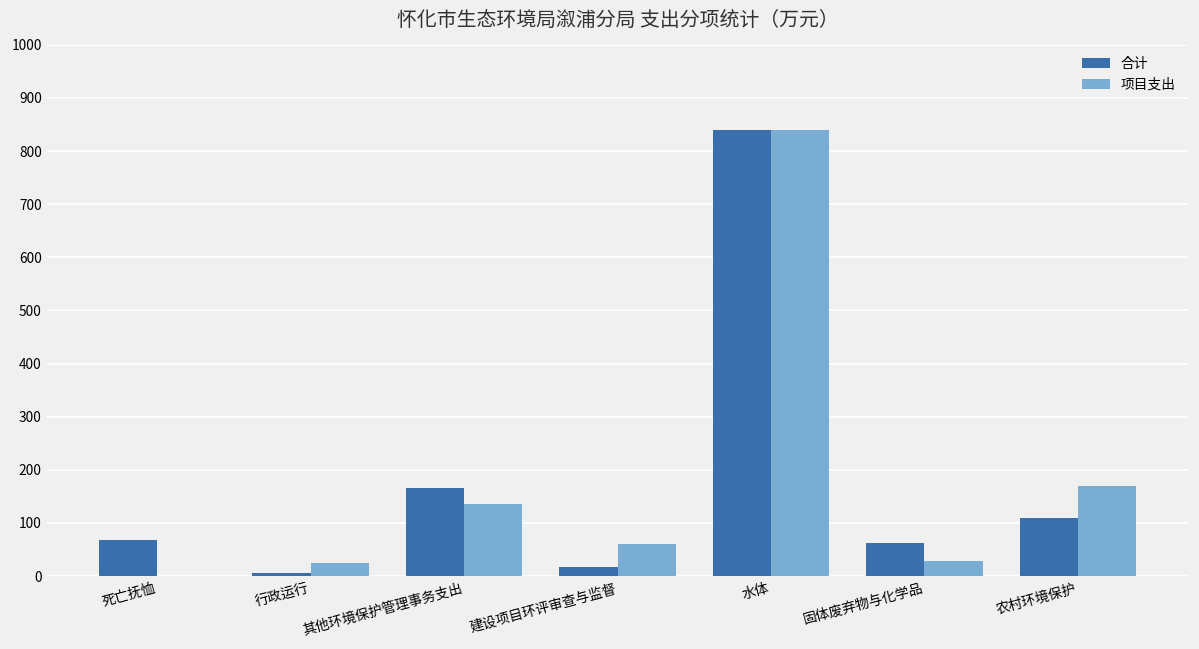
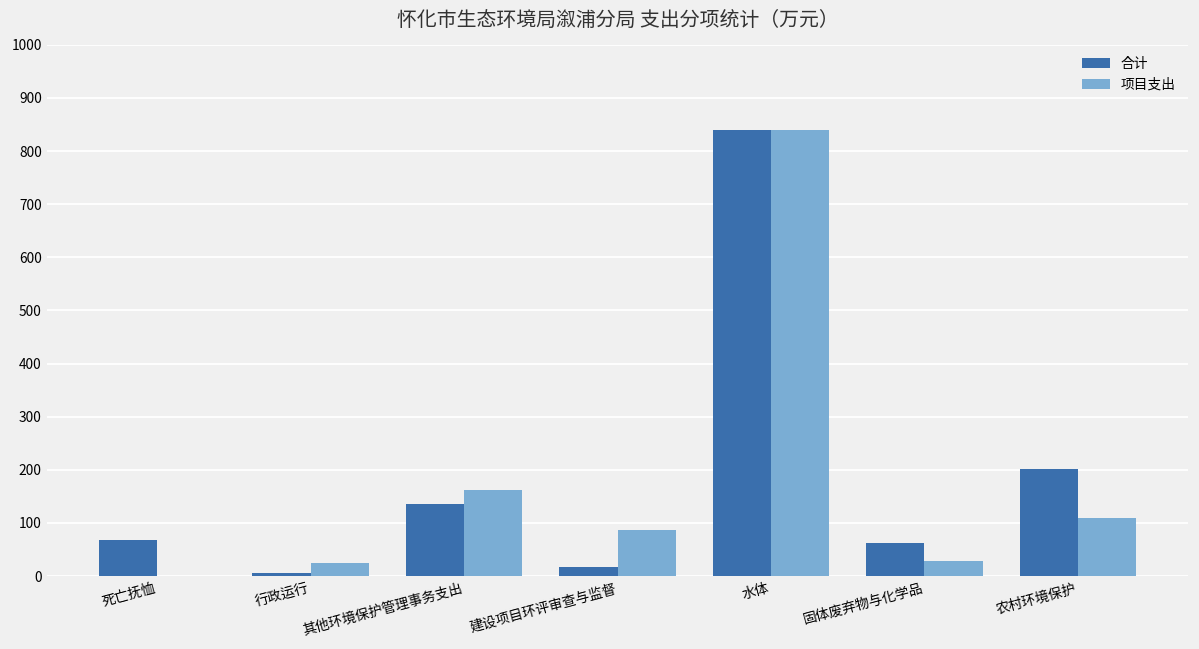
合计, 其他环境保护管理事务支出: 170 -> 140
项目支出, 其他环境保护管理事务支出: 140 -> 160
项目支出, 建设项目环评审查与监督: 60 -> 90
合计, 农村环境保护: 110 -> 200
项目支出, 农村环境保护: 170 -> 110
